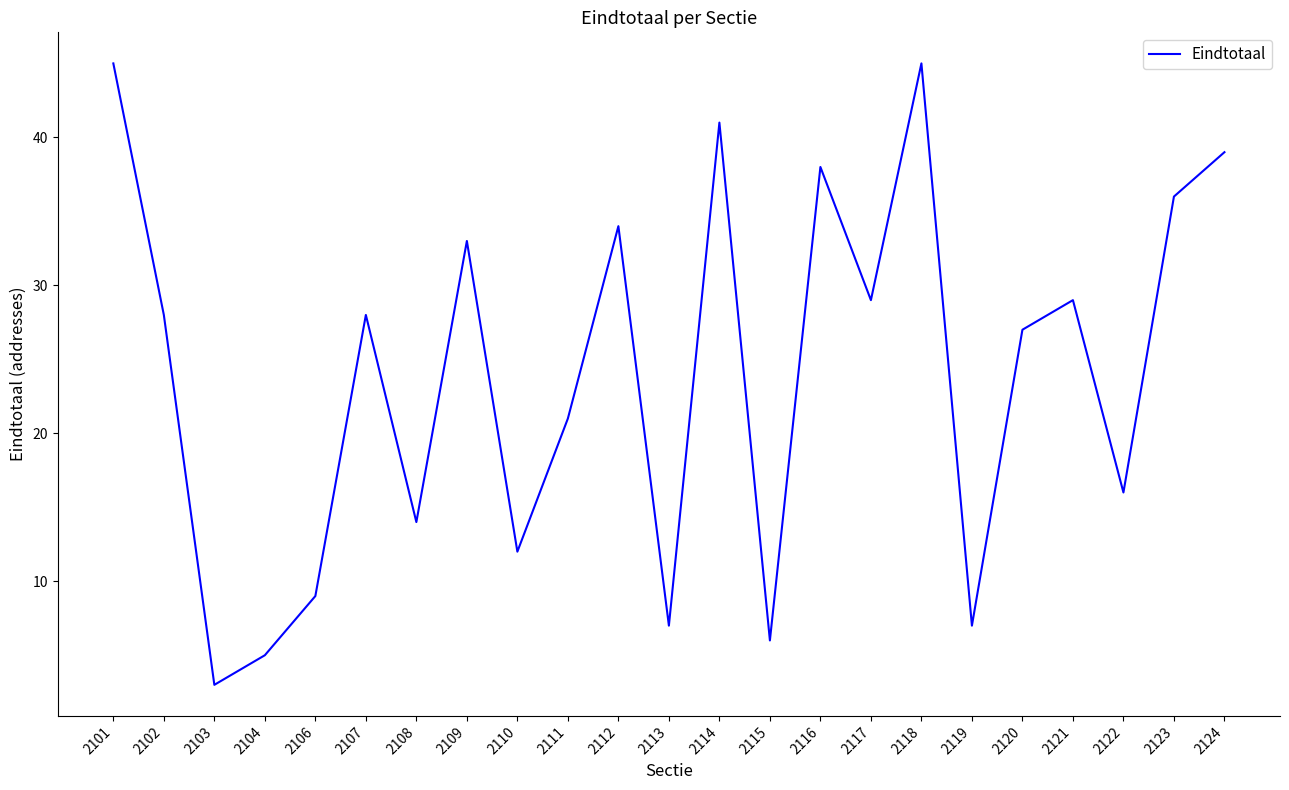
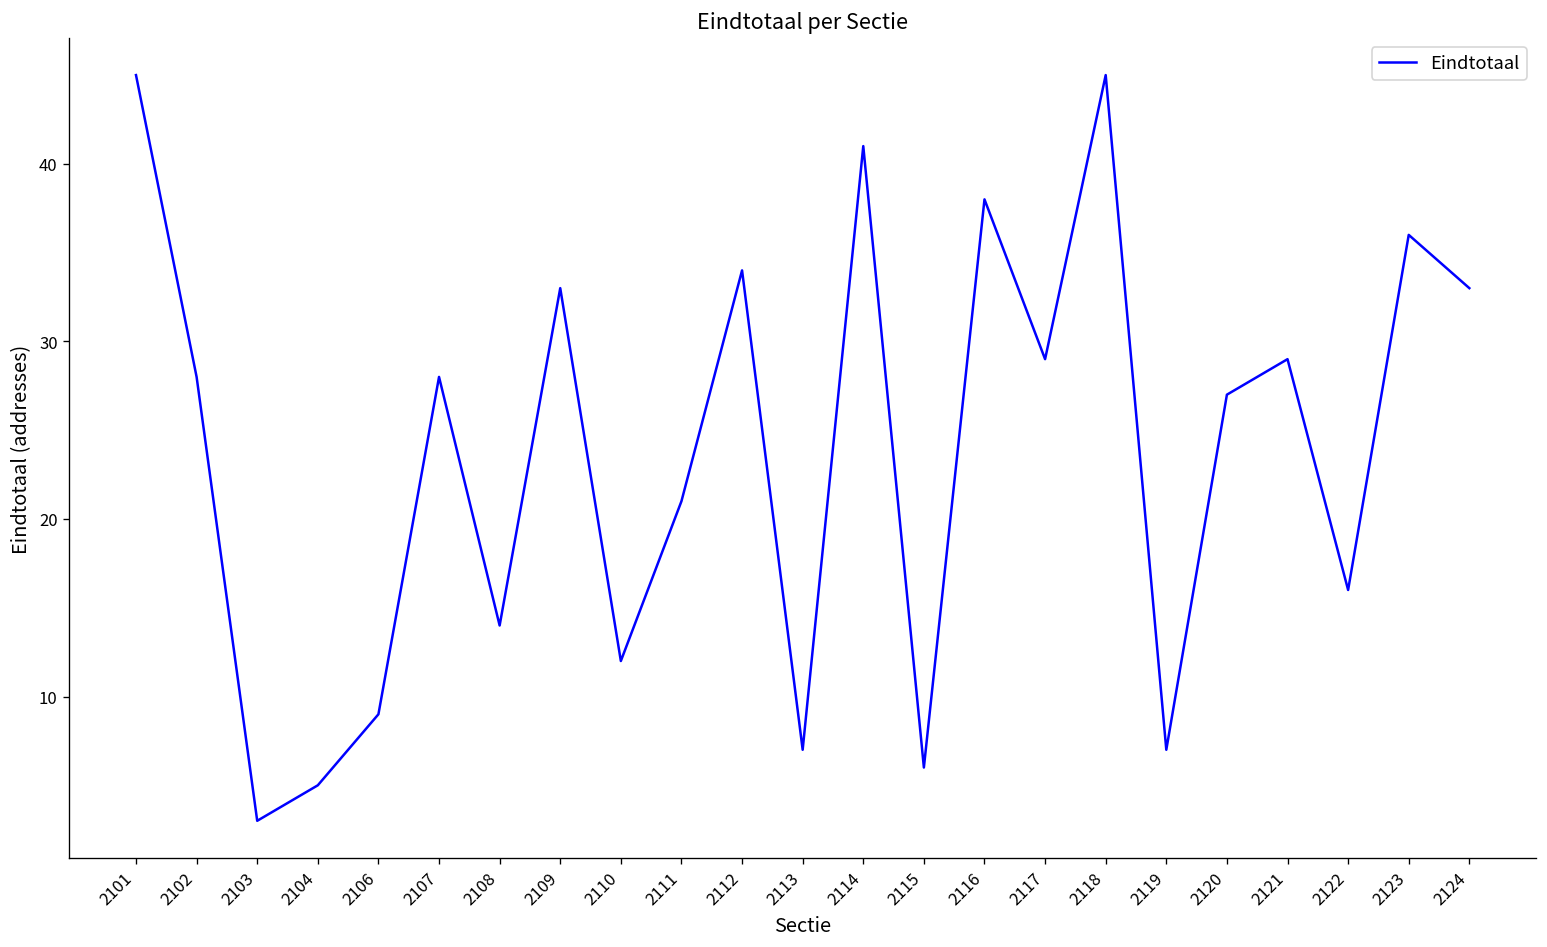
2124: 39 -> 33
